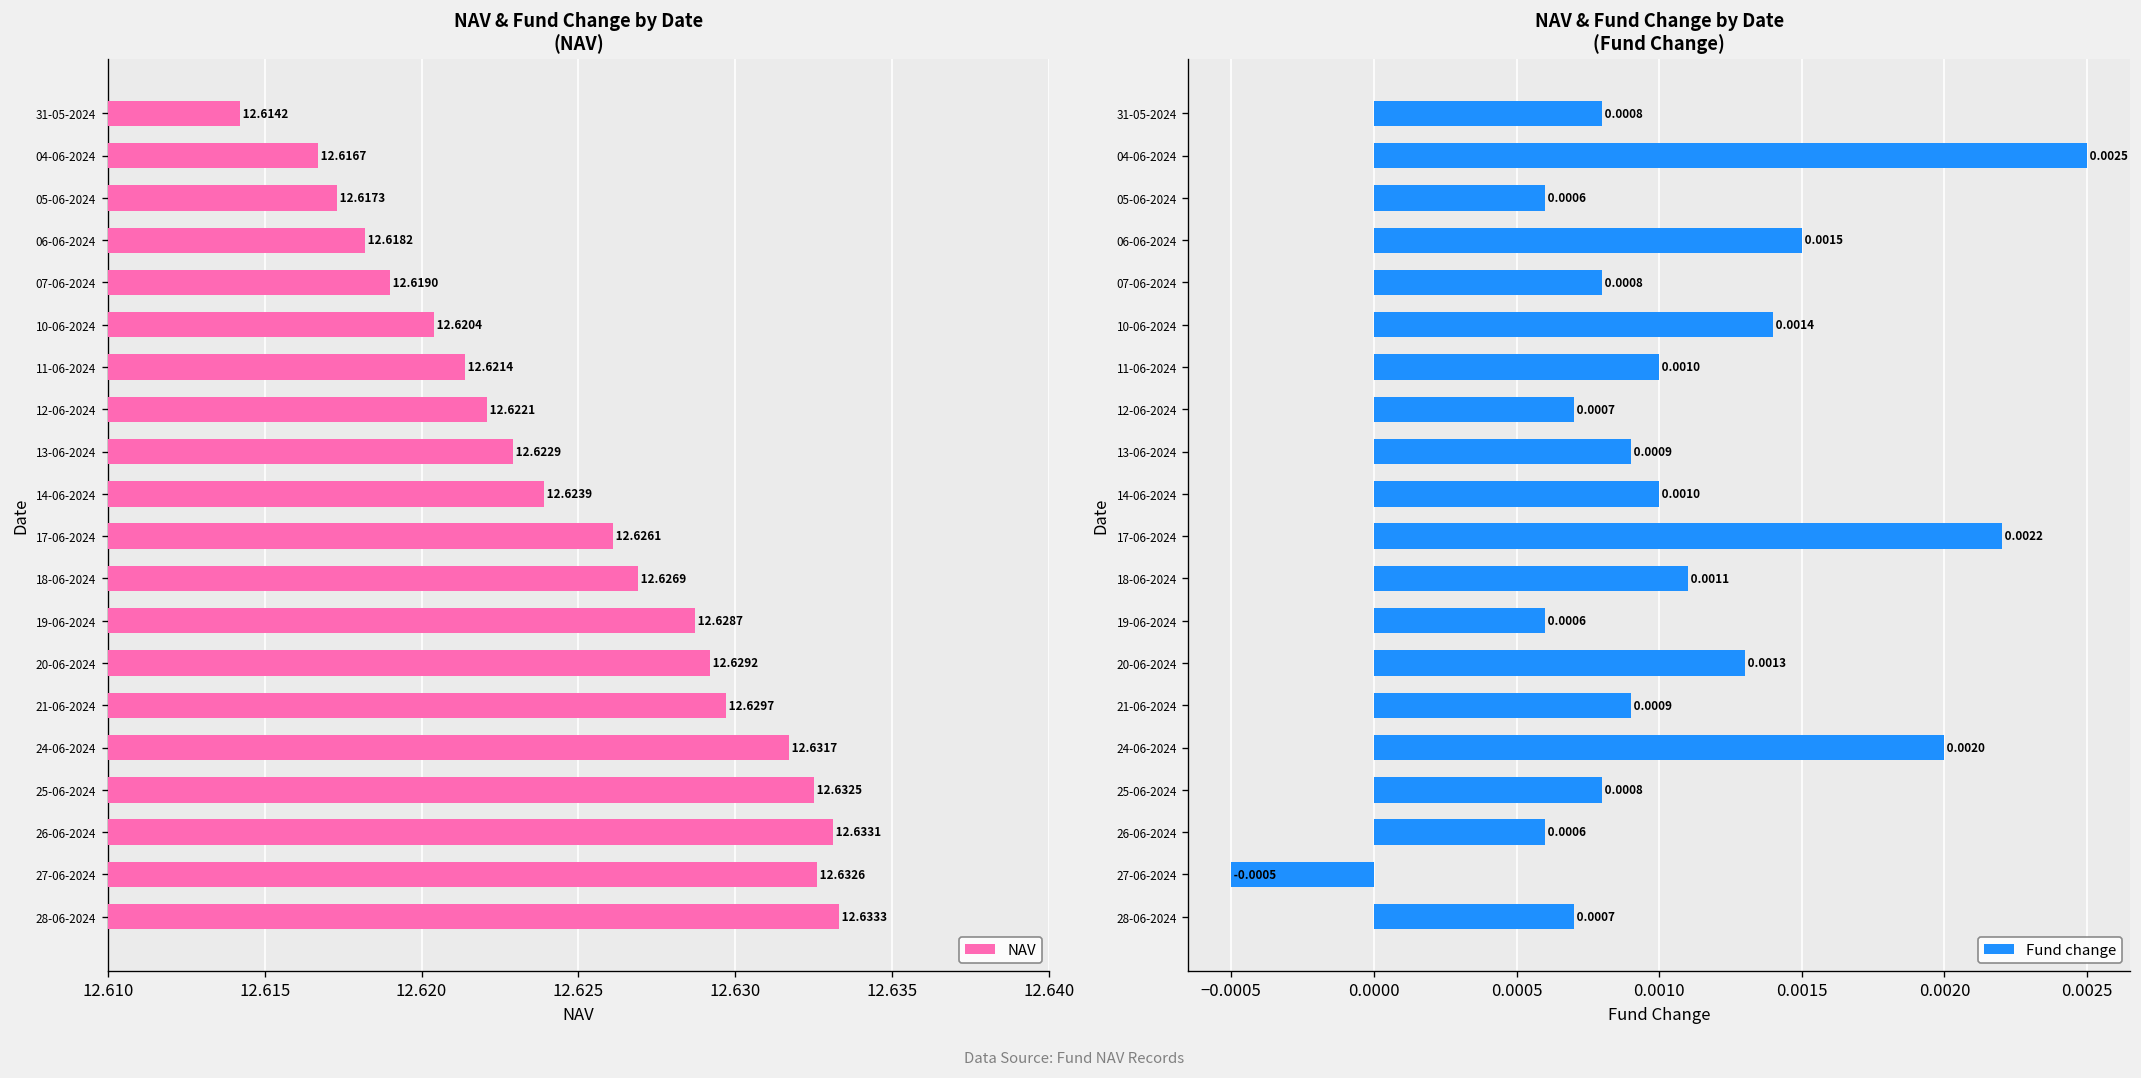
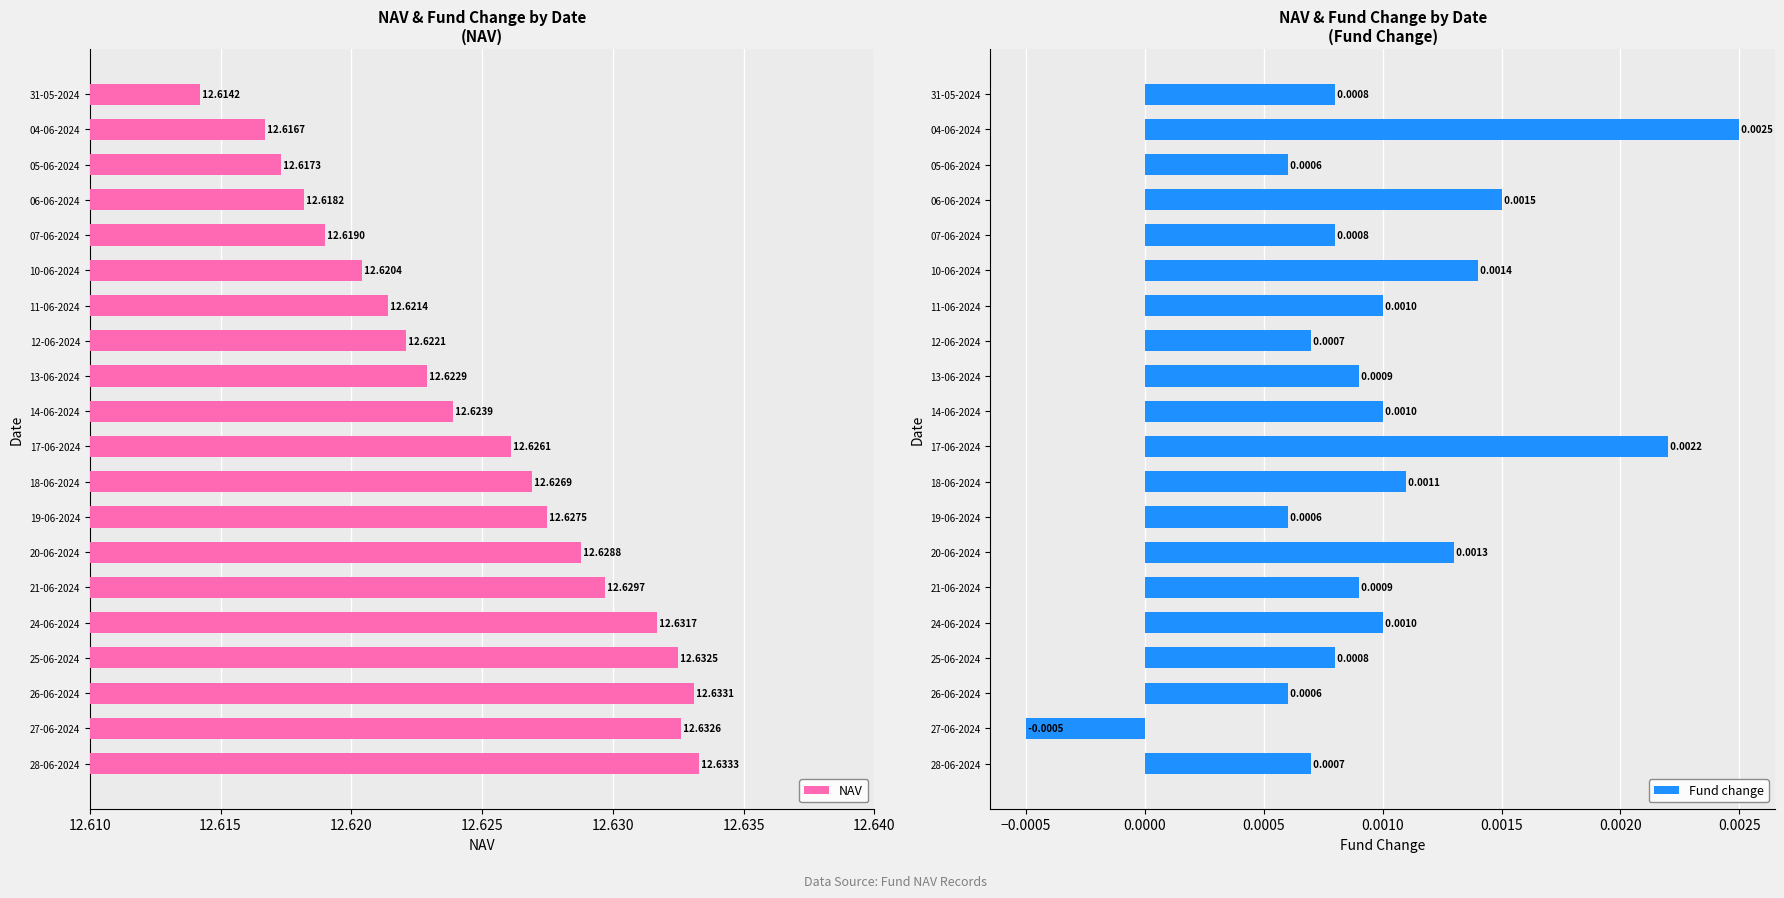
NAV & Fund Change by Date (NAV), 19-06-2024: 12.6287 -> 12.6275
NAV & Fund Change by Date (NAV), 20-06-2024: 12.6292 -> 12.6288
NAV & Fund Change by Date (Fund Change), 24-06-2024: 0.0020 -> 0.0010
